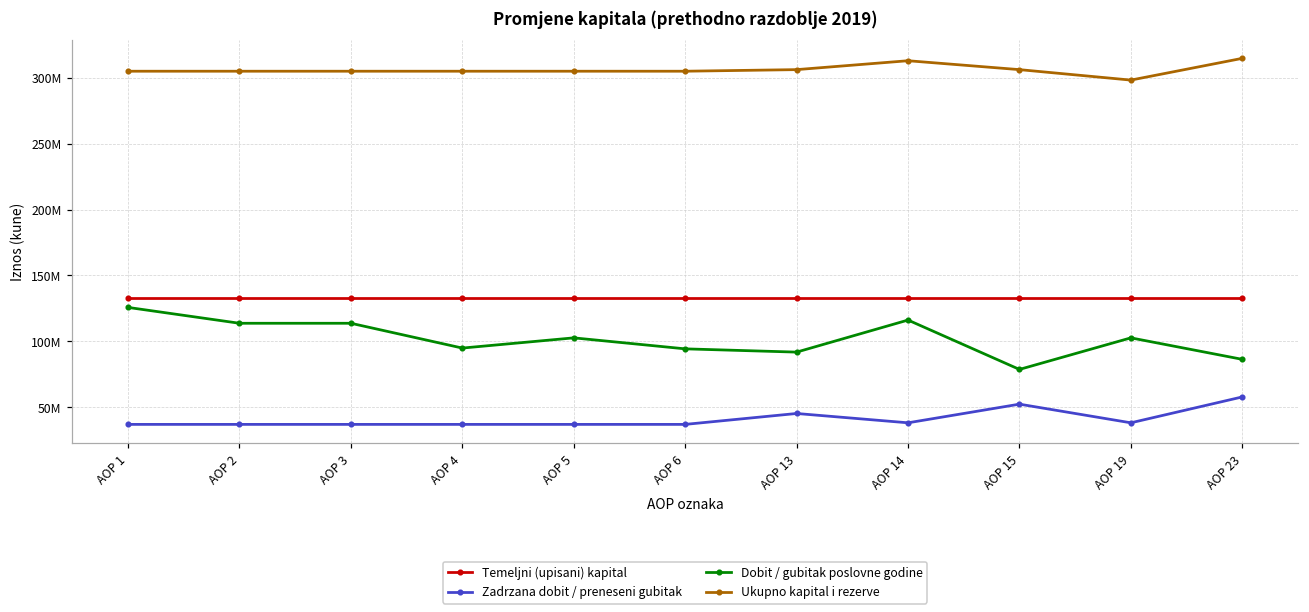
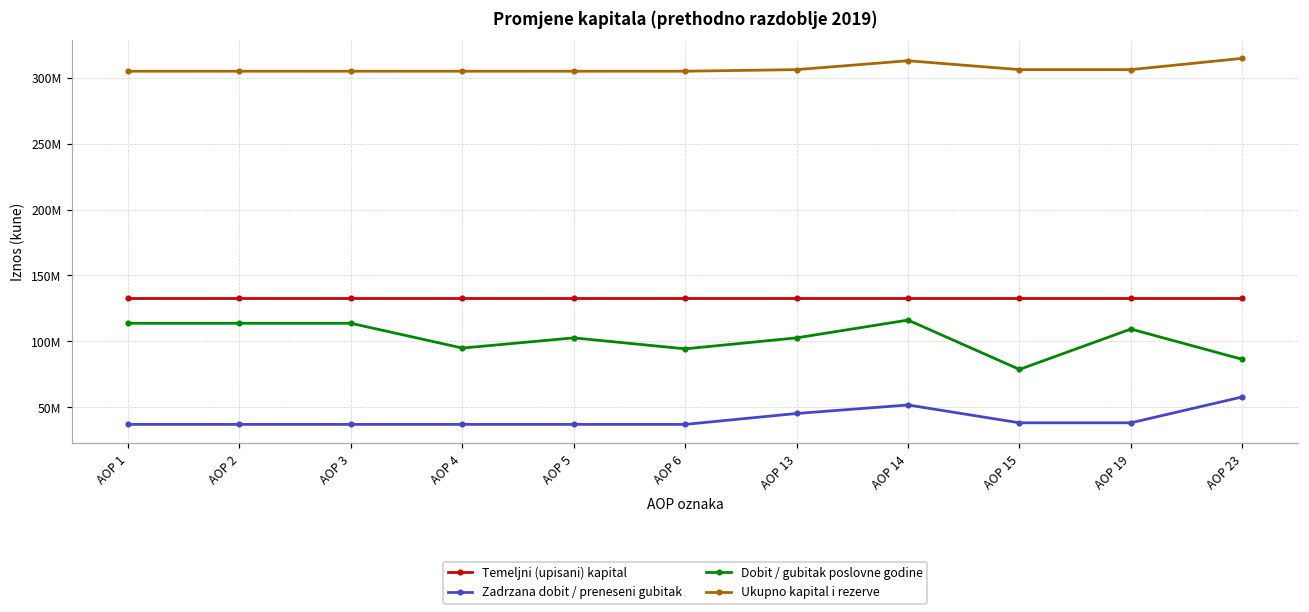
Dobit / gubitak poslovne godine, AOP 1: 126000000 -> 114000000
Dobit / gubitak poslovne godine, AOP 13: 92000000 -> 103000000
Zadrzana dobit / preneseni gubitak, AOP 14: 38000000 -> 52000000
Zadrzana dobit / preneseni gubitak, AOP 15: 52000000 -> 38000000
Dobit / gubitak poslovne godine, AOP 19: 103000000 -> 109000000
Ukupno kapital i rezerve, AOP 19: 298000000 -> 306000000
